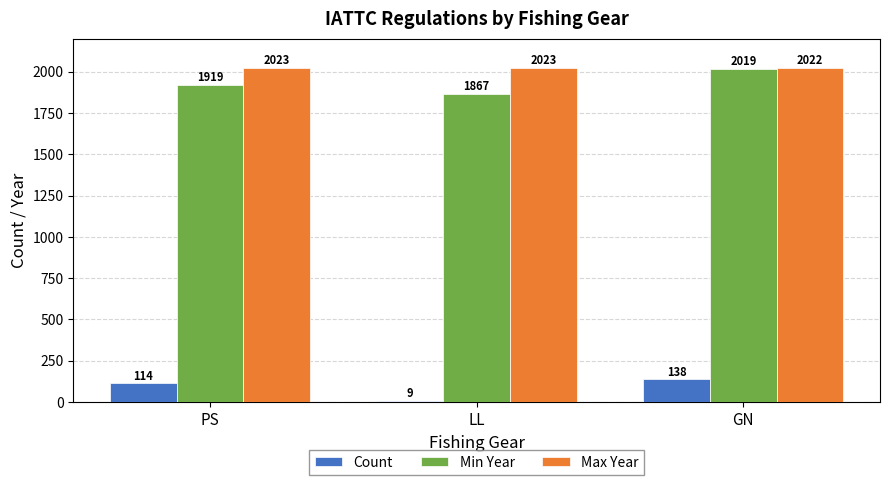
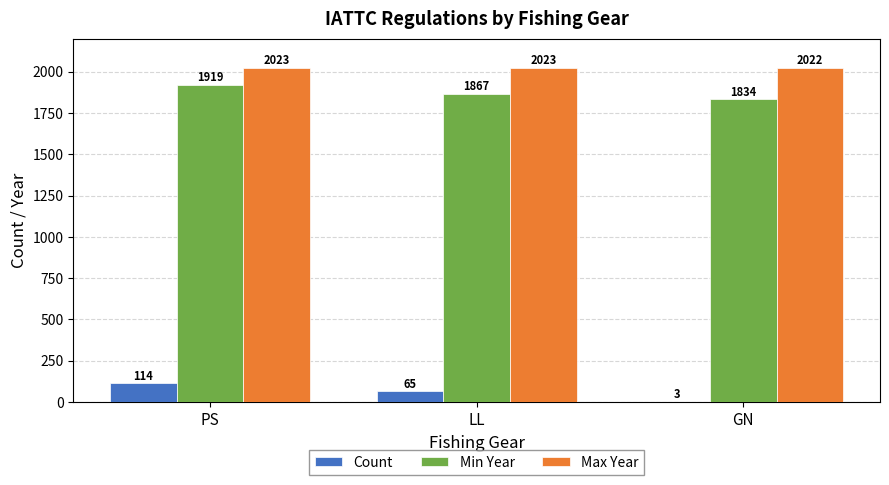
Count, LL: 9 -> 65
Count, GN: 138 -> 3
Min Year, GN: 2019 -> 1834
